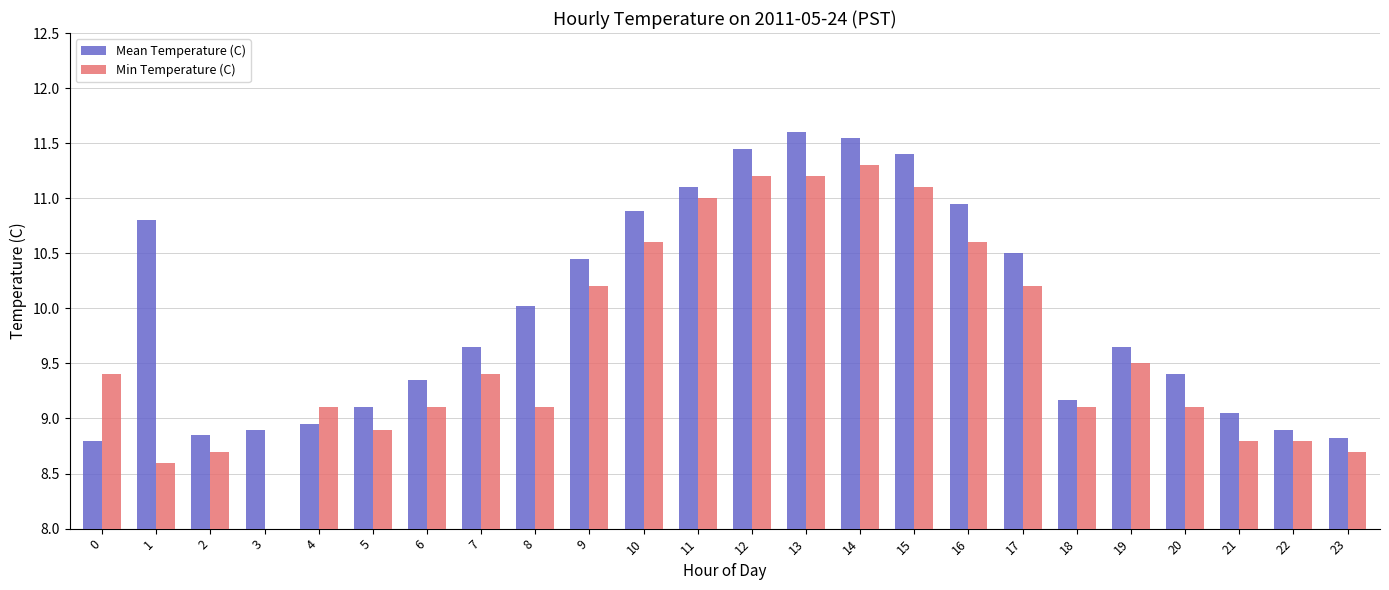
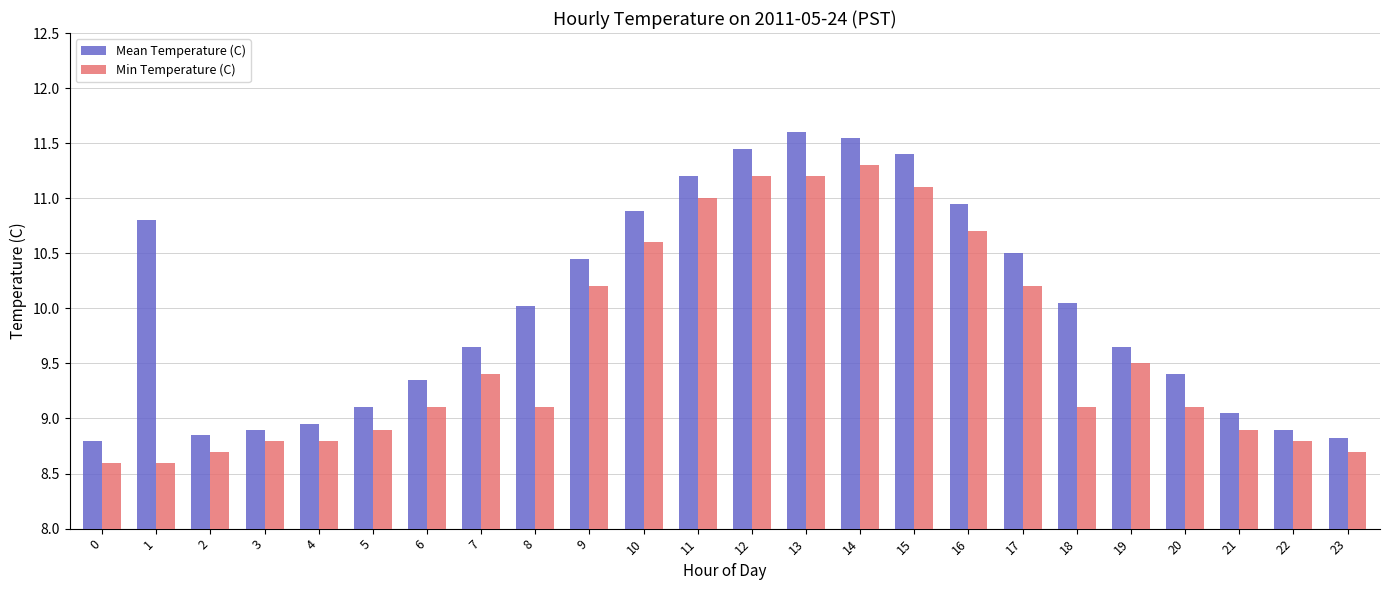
Min Temperature (C), 0: 9.4 -> 8.6
Min Temperature (C), 3: 8.0 -> 8.8
Min Temperature (C), 4: 9.1 -> 8.8
Mean Temperature (C), 11: 11.1 -> 11.2
Min Temperature (C), 16: 10.6 -> 10.7
Mean Temperature (C), 18: 9.17 -> 10.05
Min Temperature (C), 21: 8.8 -> 8.9
